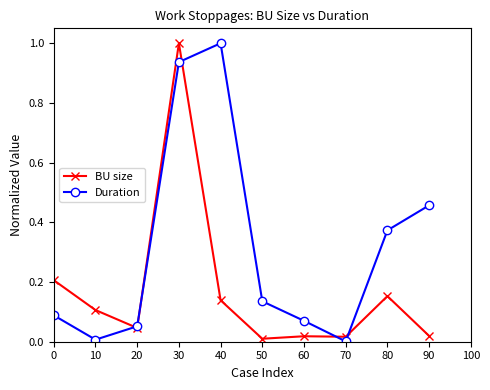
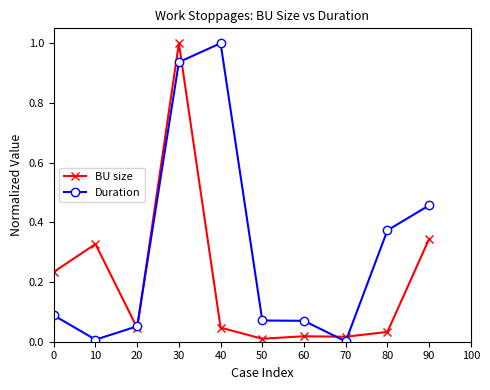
BU size, 0: 0.21 -> 0.23
BU size, 10: 0.11 -> 0.33
BU size, 40: 0.14 -> 0.05
Duration, 50: 0.14 -> 0.07
BU size, 80: 0.15 -> 0.03
BU size, 90: 0.02 -> 0.34
